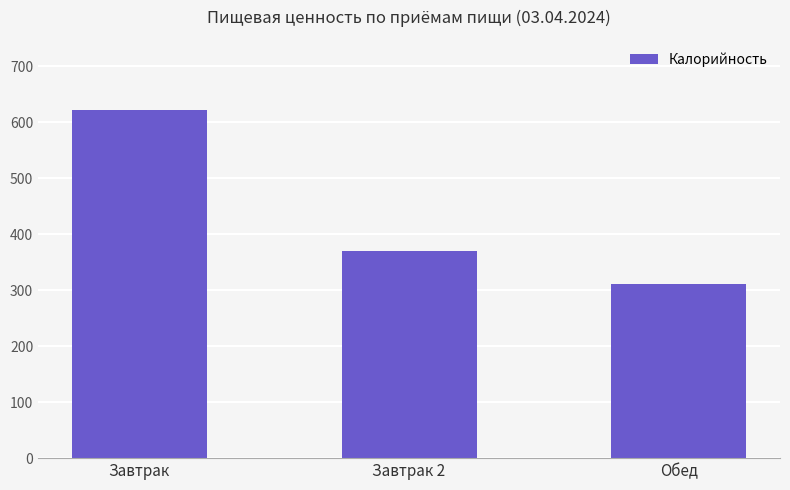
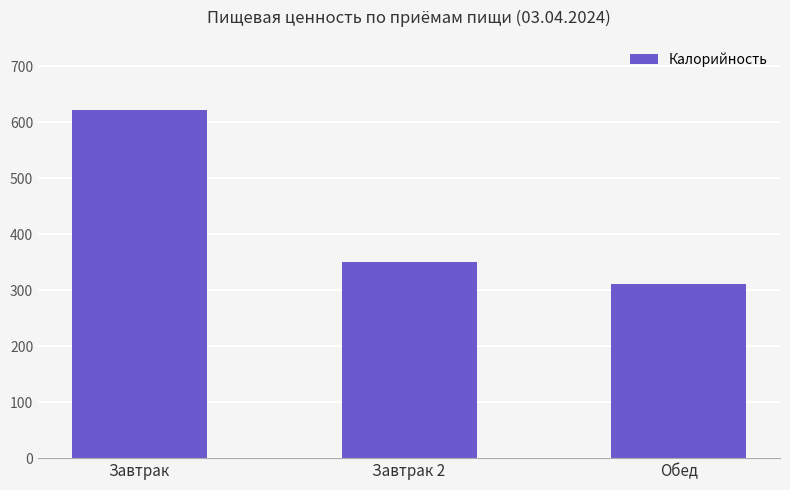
Завтрак 2: 370 -> 350
